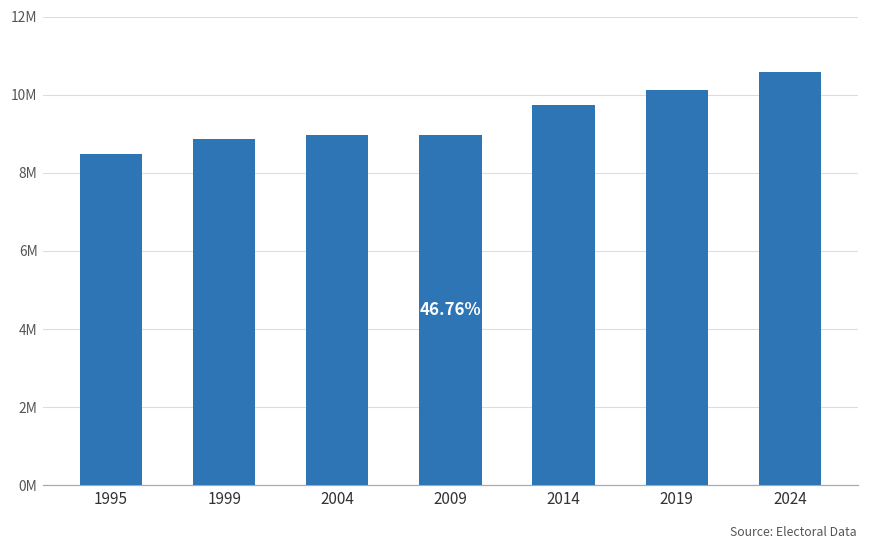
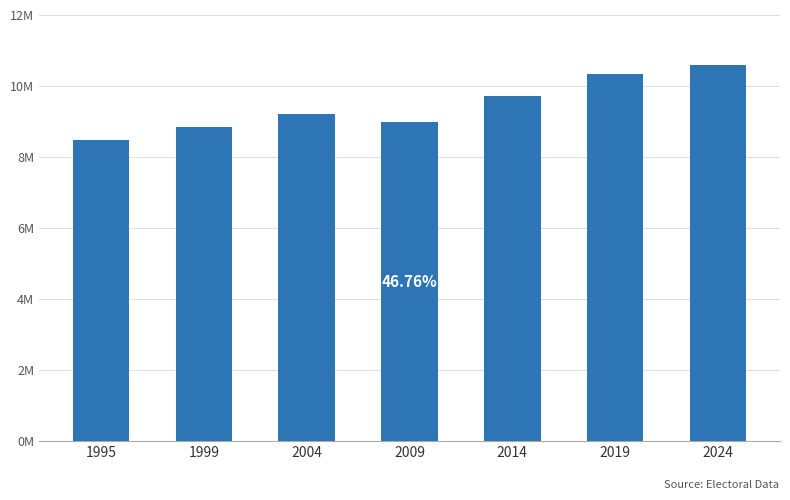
2004: 9000000 -> 9200000
2019: 10100000 -> 10400000
